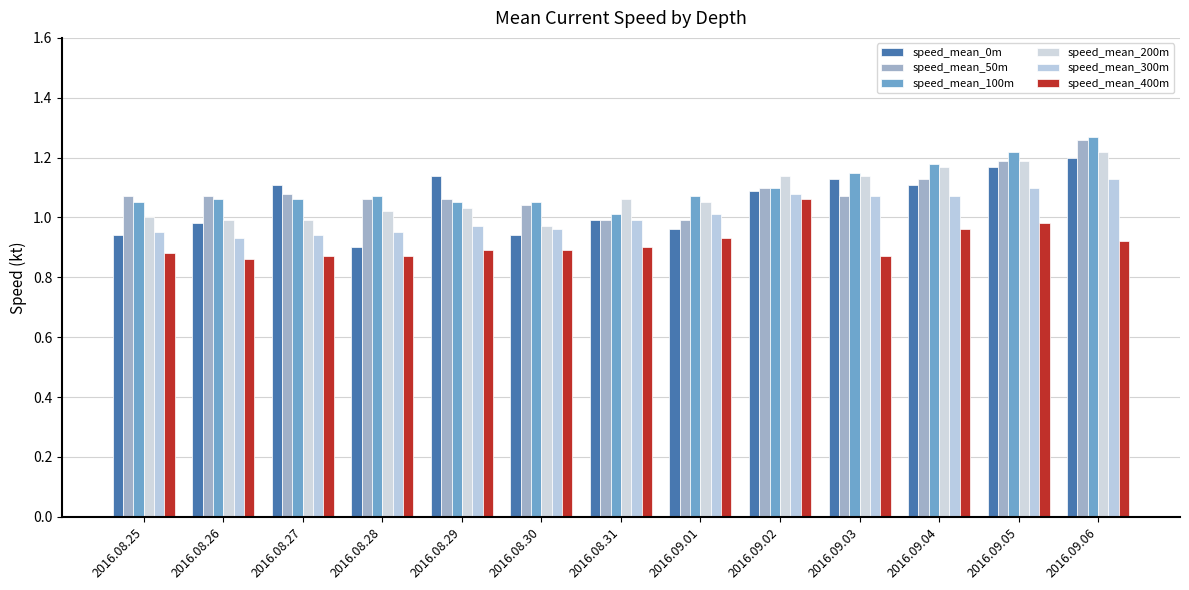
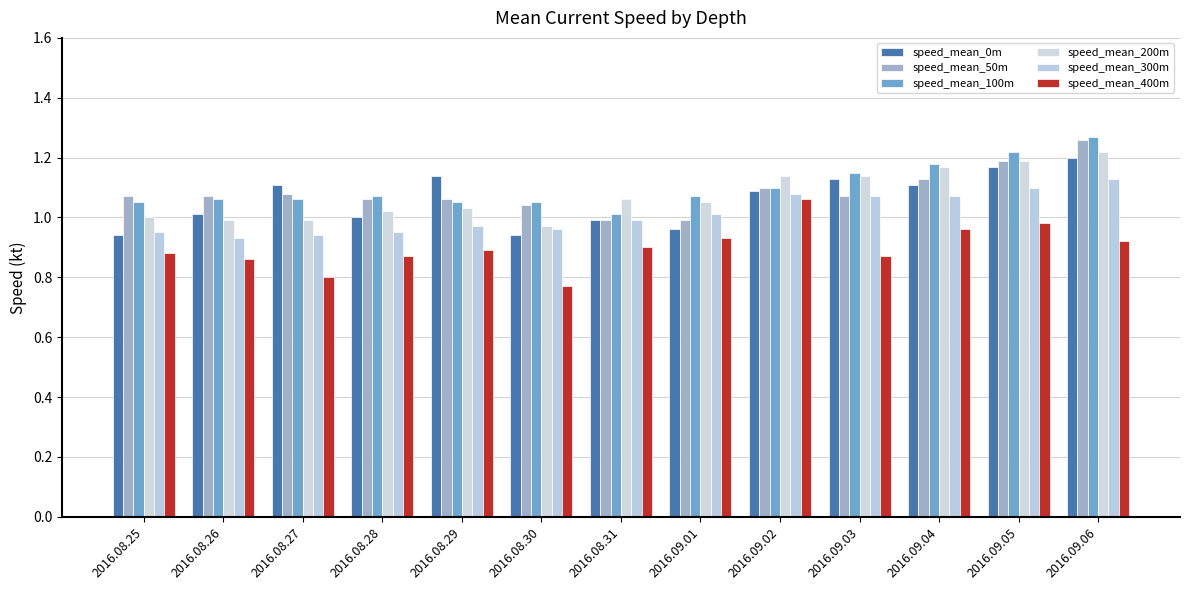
speed_mean_0m, 2016.08.26: 0.98 -> 1.01
speed_mean_400m, 2016.08.27: 0.87 -> 0.80
speed_mean_0m, 2016.08.28: 0.9 -> 1.0
speed_mean_400m, 2016.08.30: 0.89 -> 0.77
